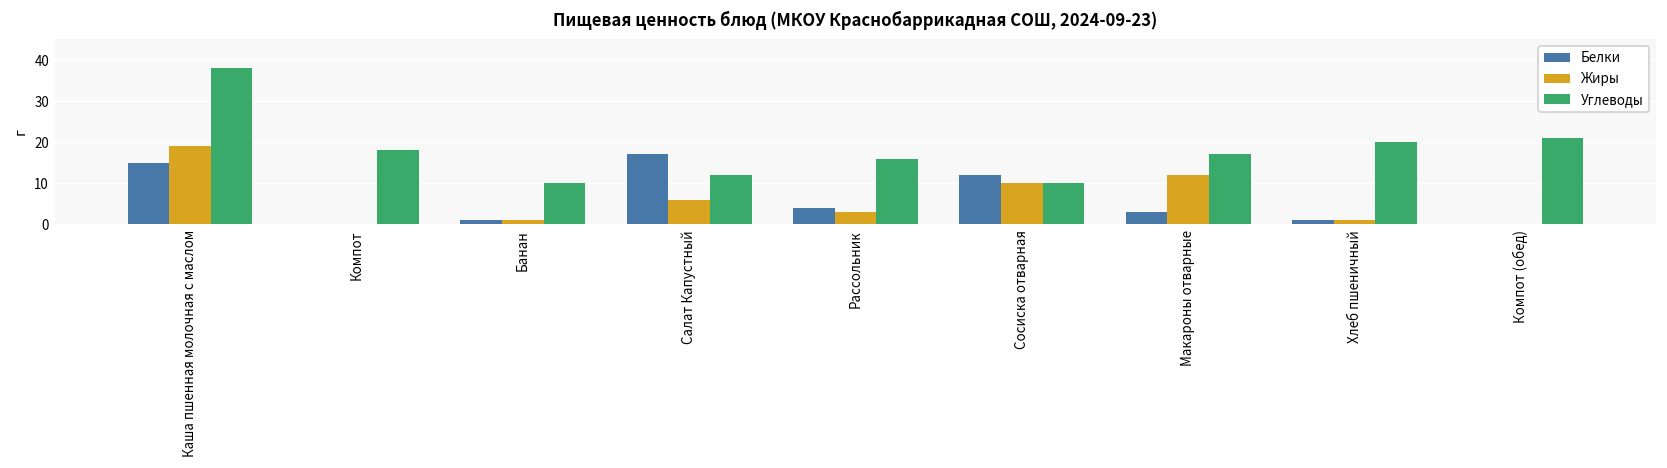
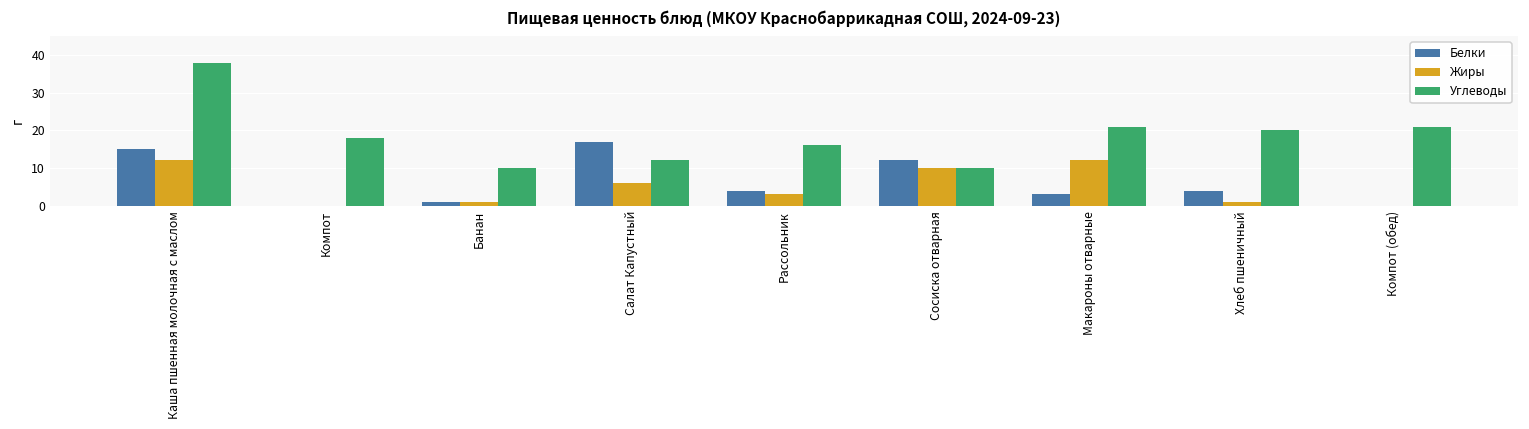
Жиры, Каша пшенная молочная с маслом: 19 -> 12
Углеводы, Макароны отварные: 17 -> 21
Белки, Хлеб пшеничный: 1 -> 4
